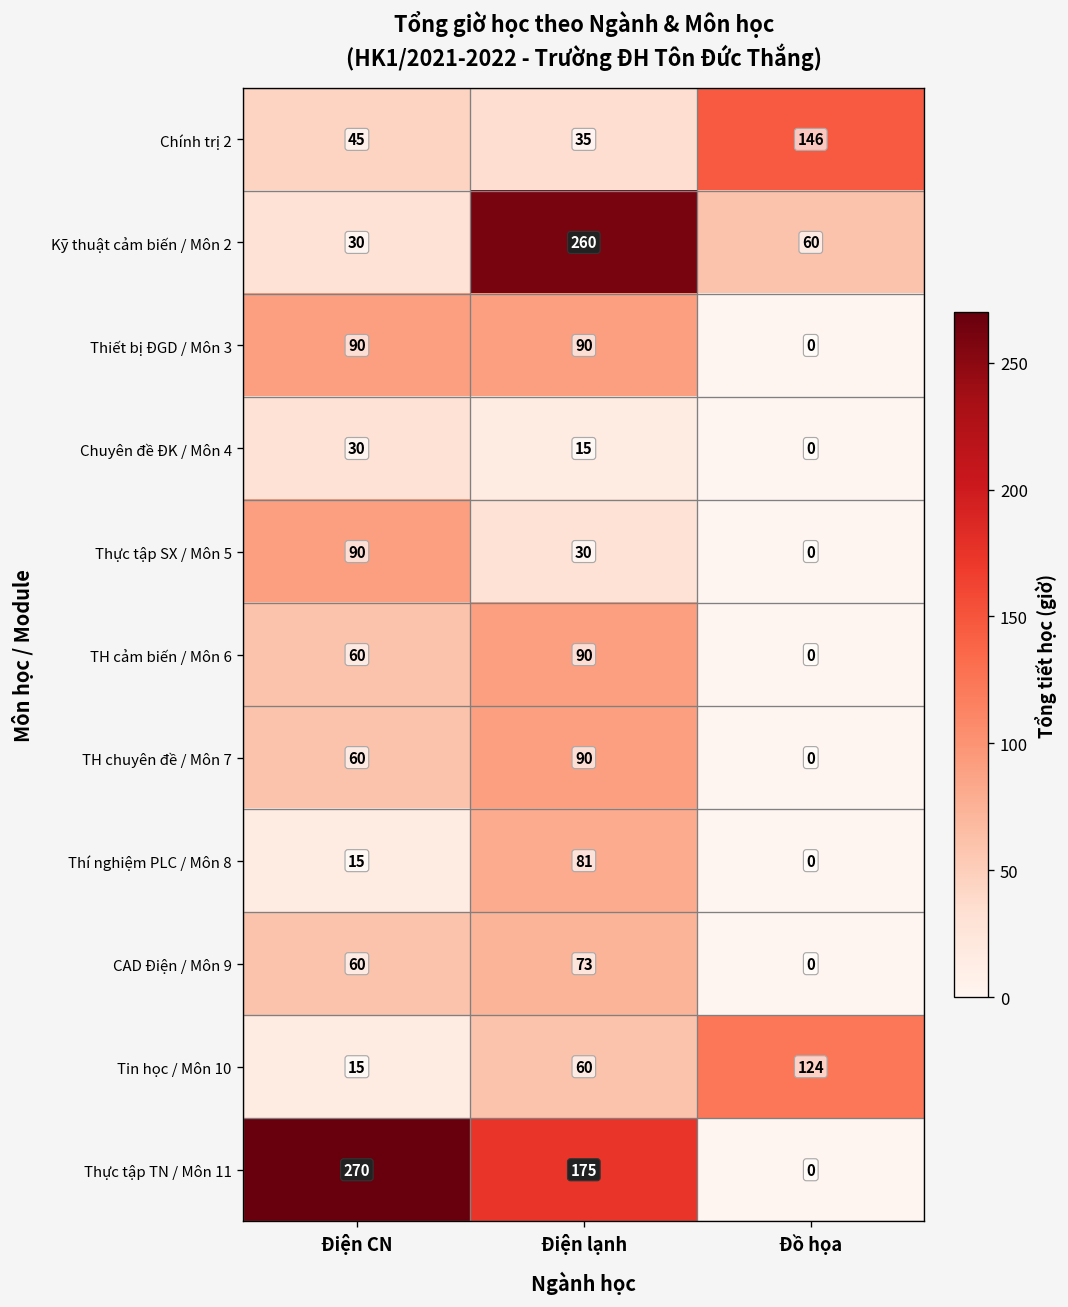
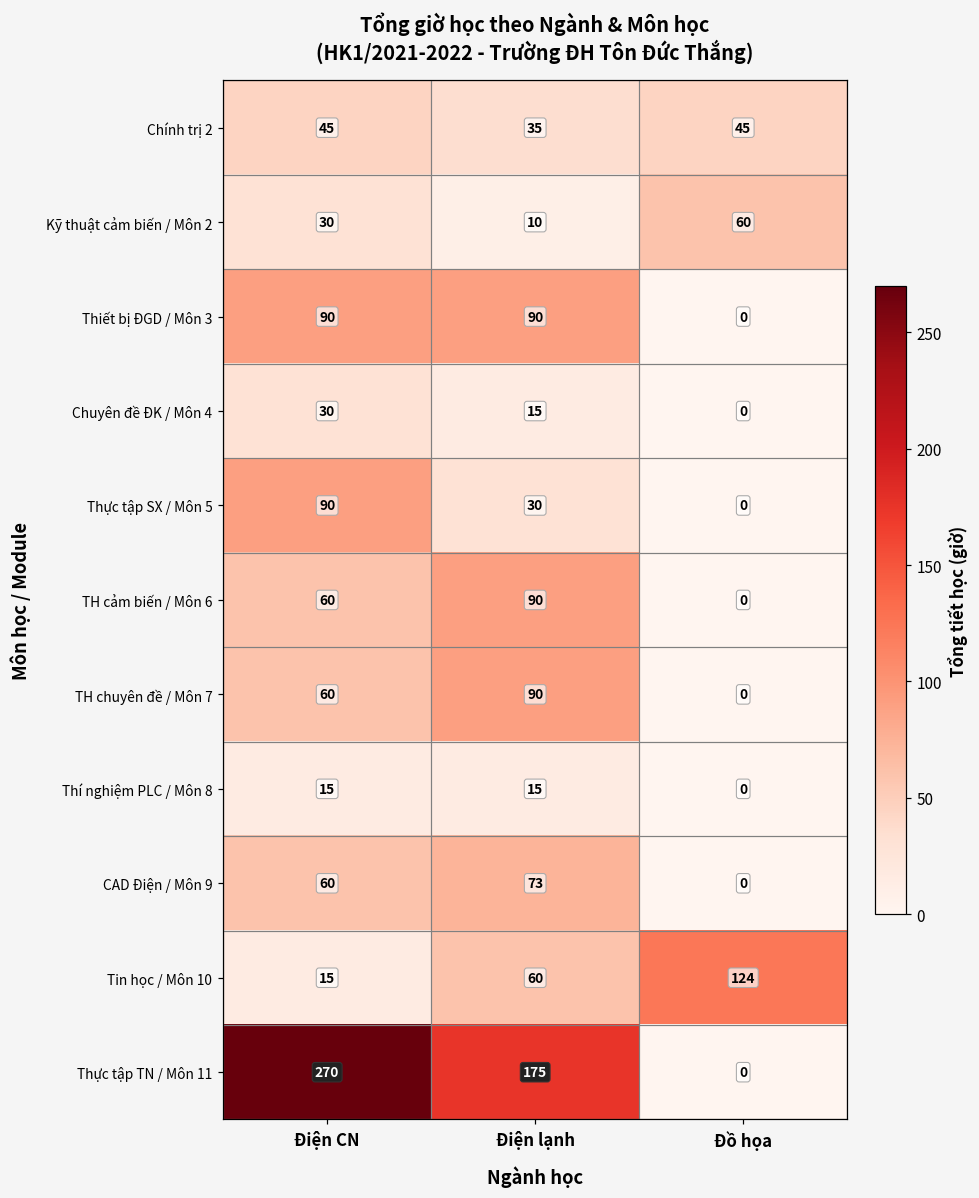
Chính trị 2, Đồ họa: 146 -> 45
Kỹ thuật cảm biến / Môn 2, Điện lạnh: 260 -> 10
Thí nghiệm PLC / Môn 8, Điện lạnh: 81 -> 15
